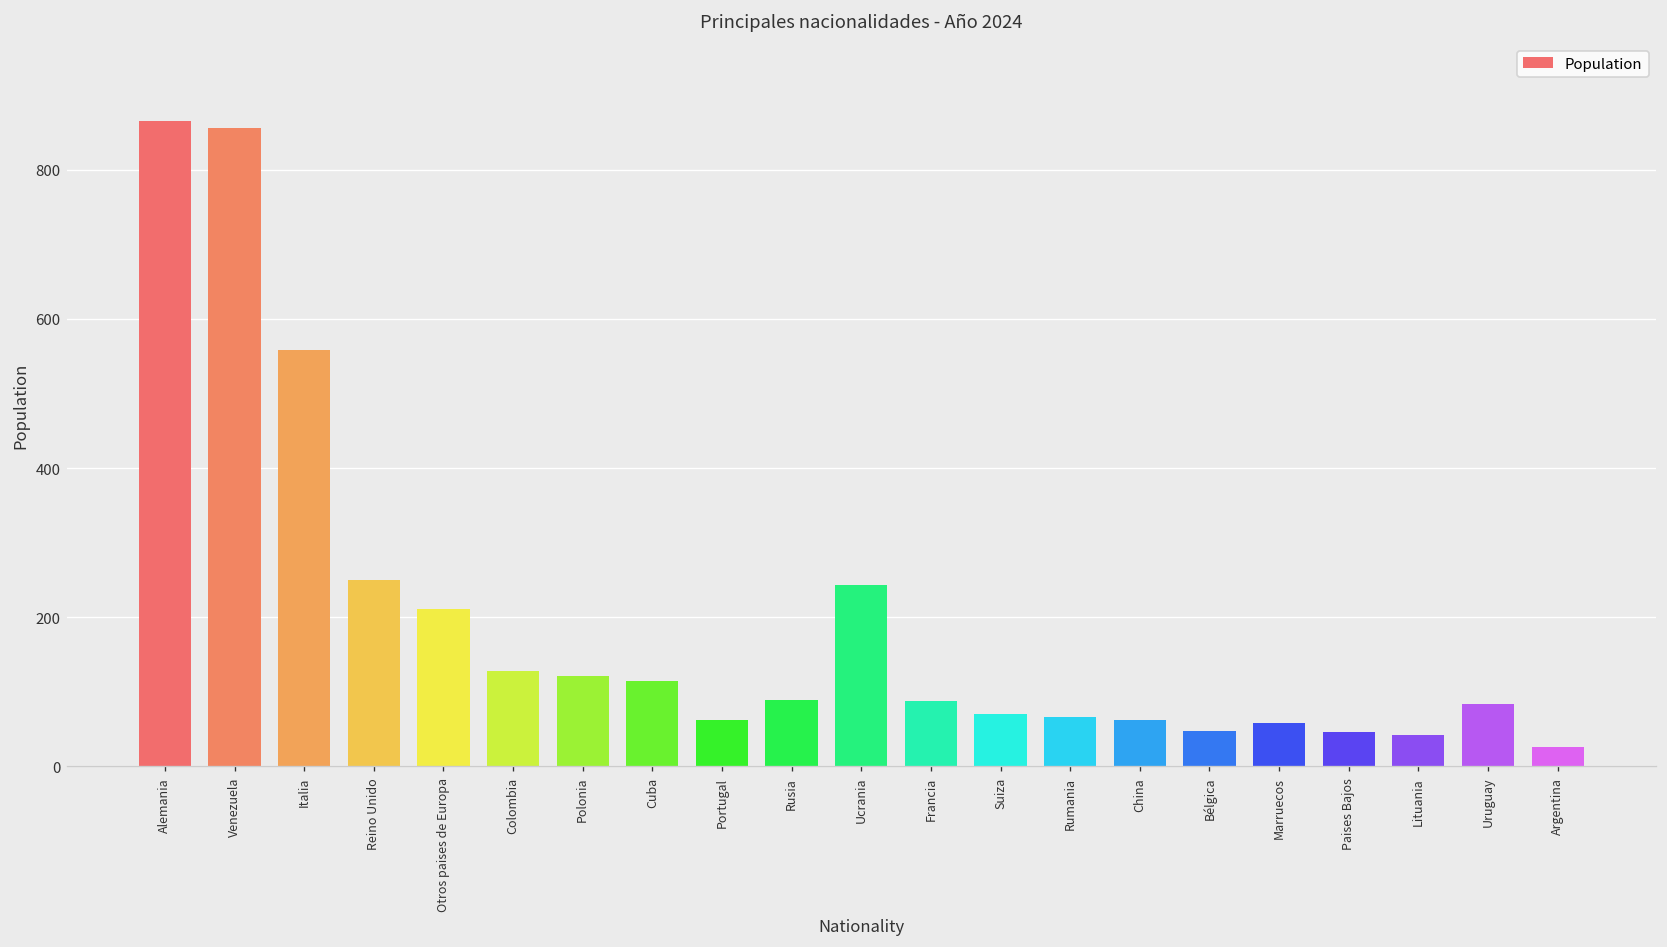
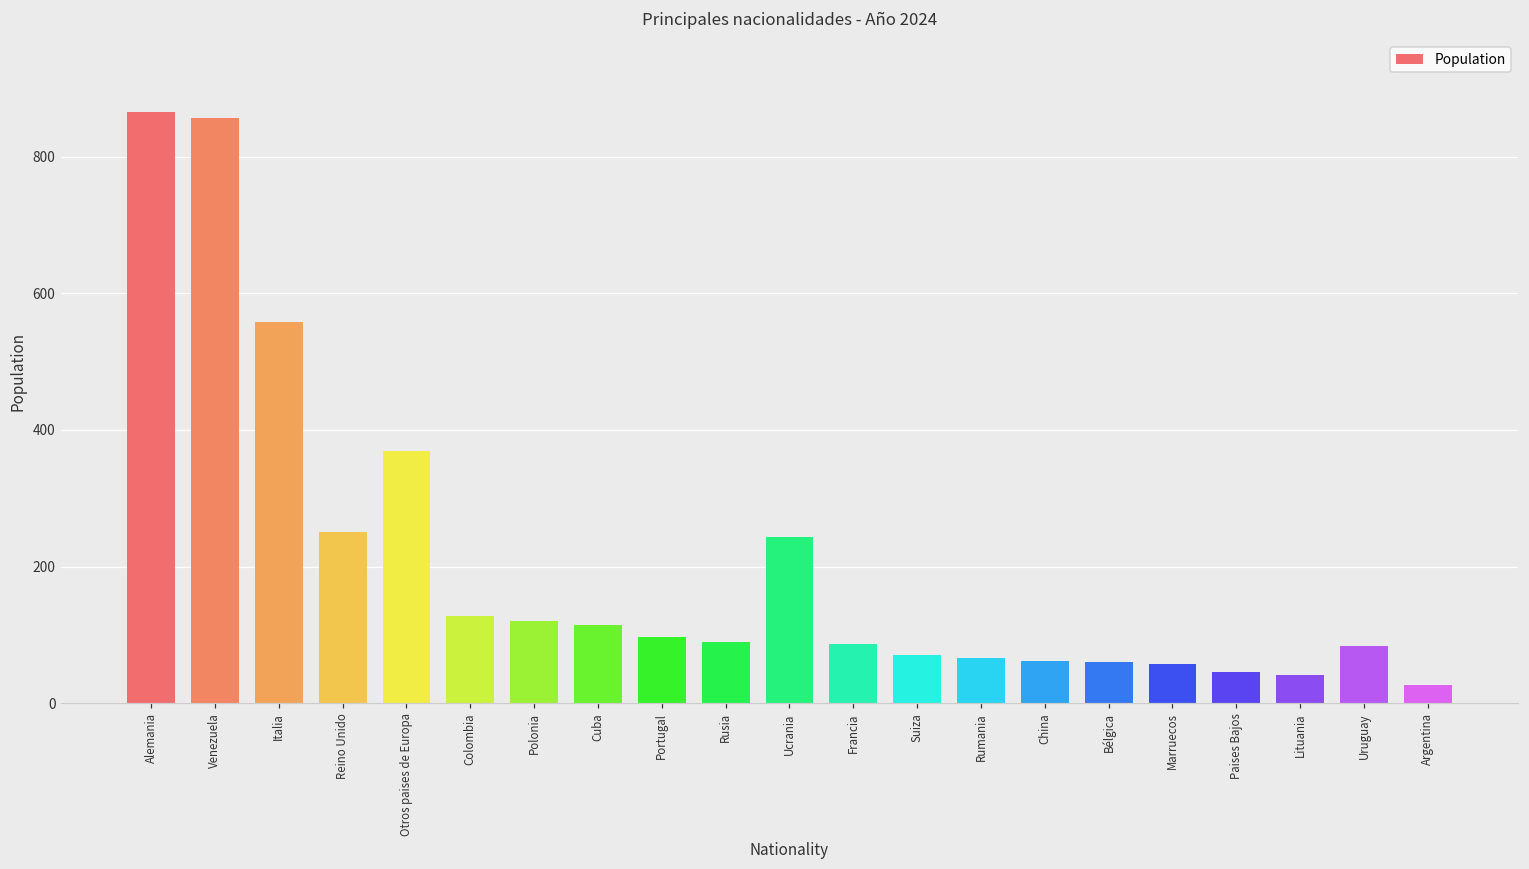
Otros paises de Europa: 210 -> 370
Portugal: 60 -> 100
Bélgica: 50 -> 60
